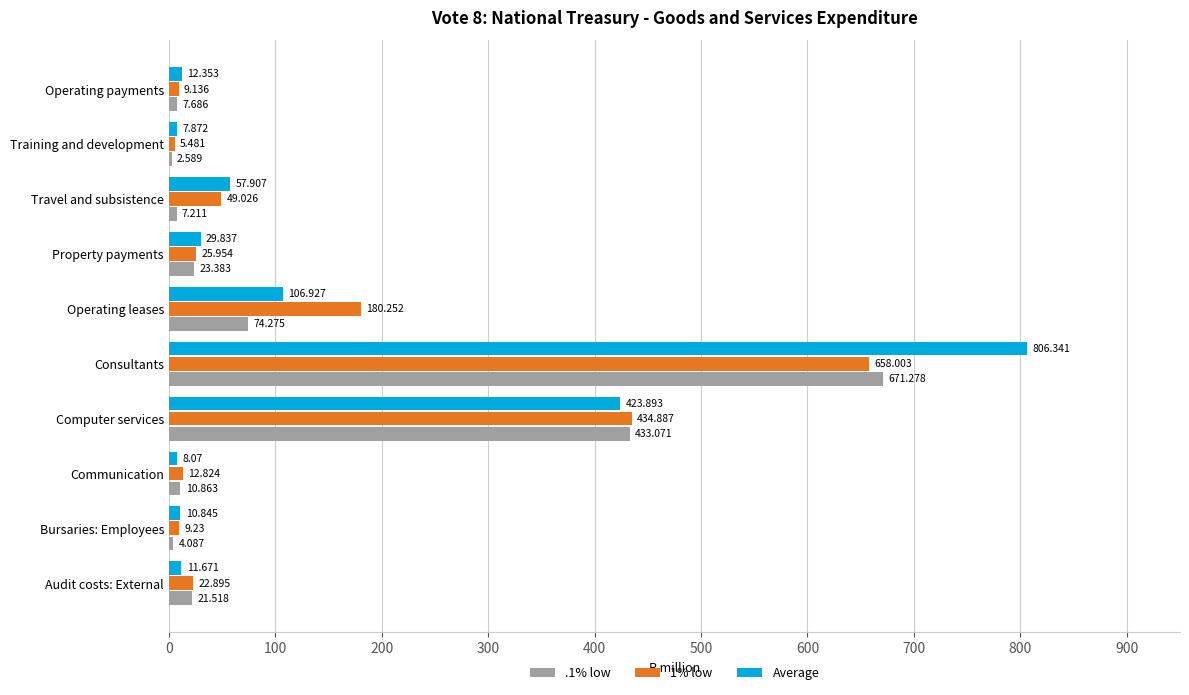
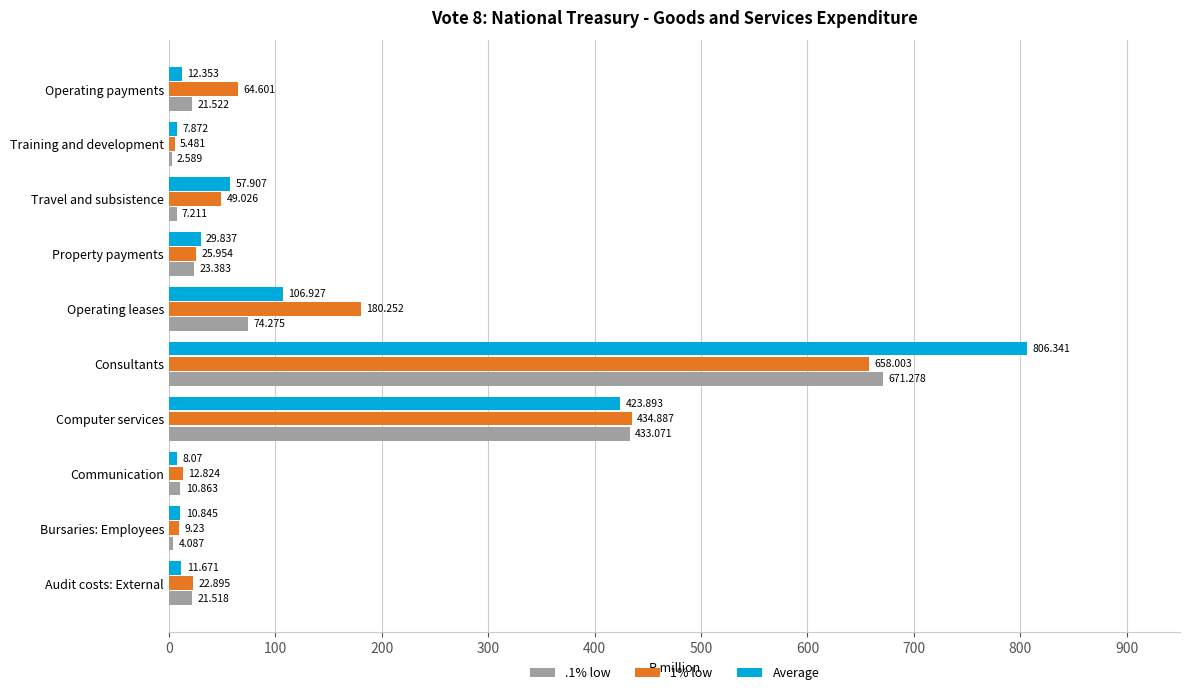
1% low, Operating payments: 9.136 -> 64.601
.1% low, Operating payments: 7.686 -> 21.522
